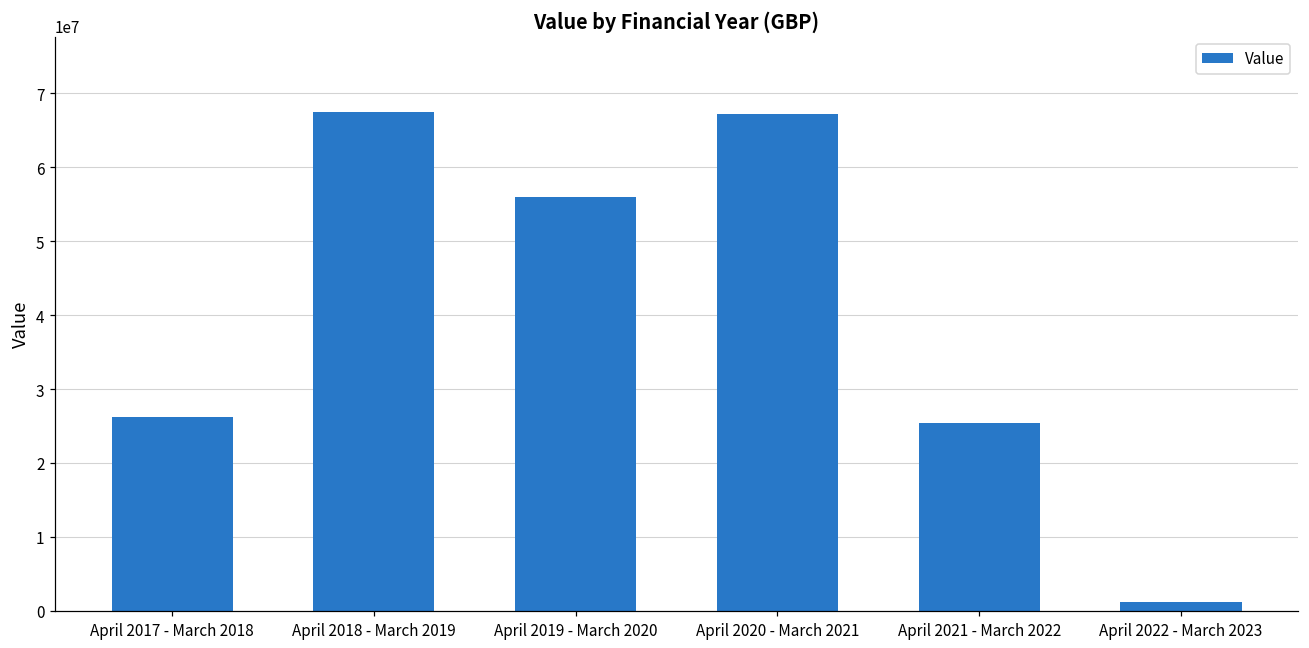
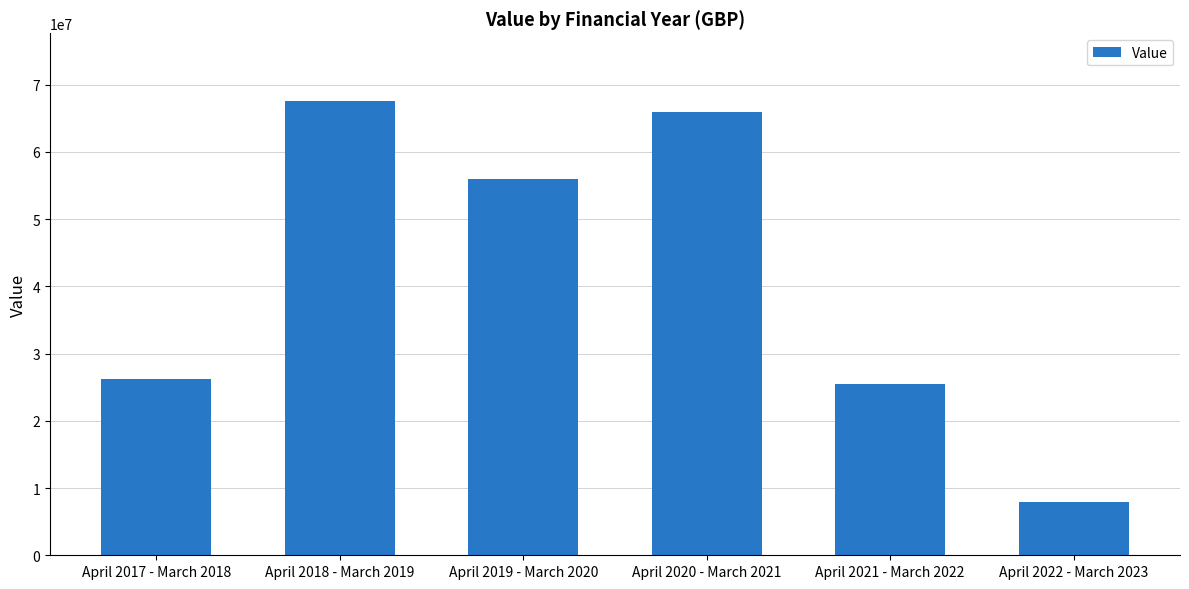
April 2020 - March 2021: 67000000 -> 66000000
April 2022 - March 2023: 1000000 -> 8000000
